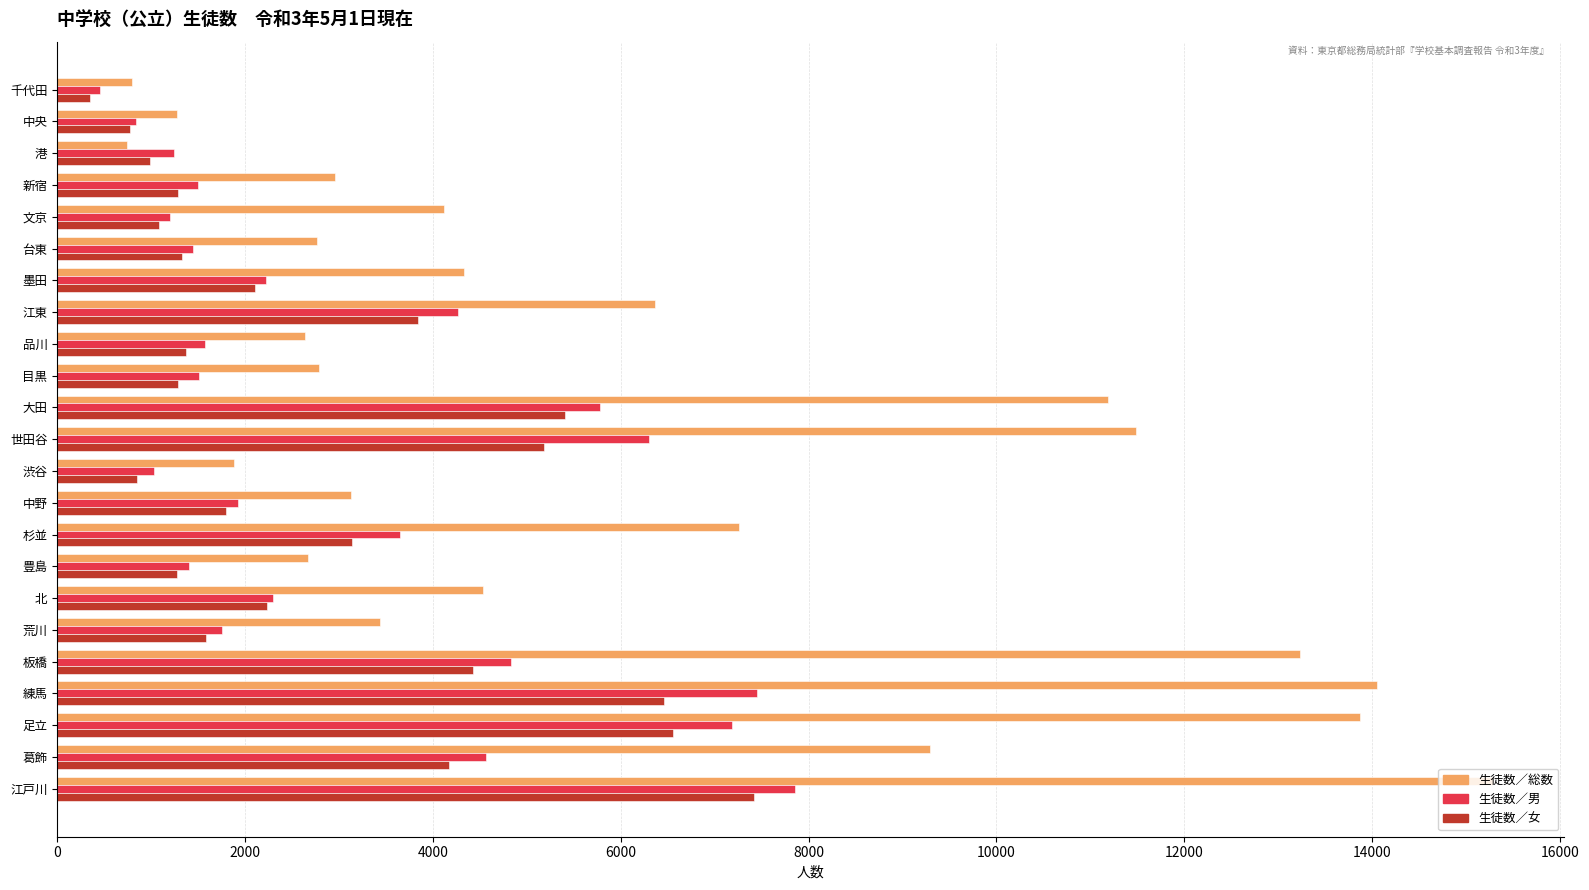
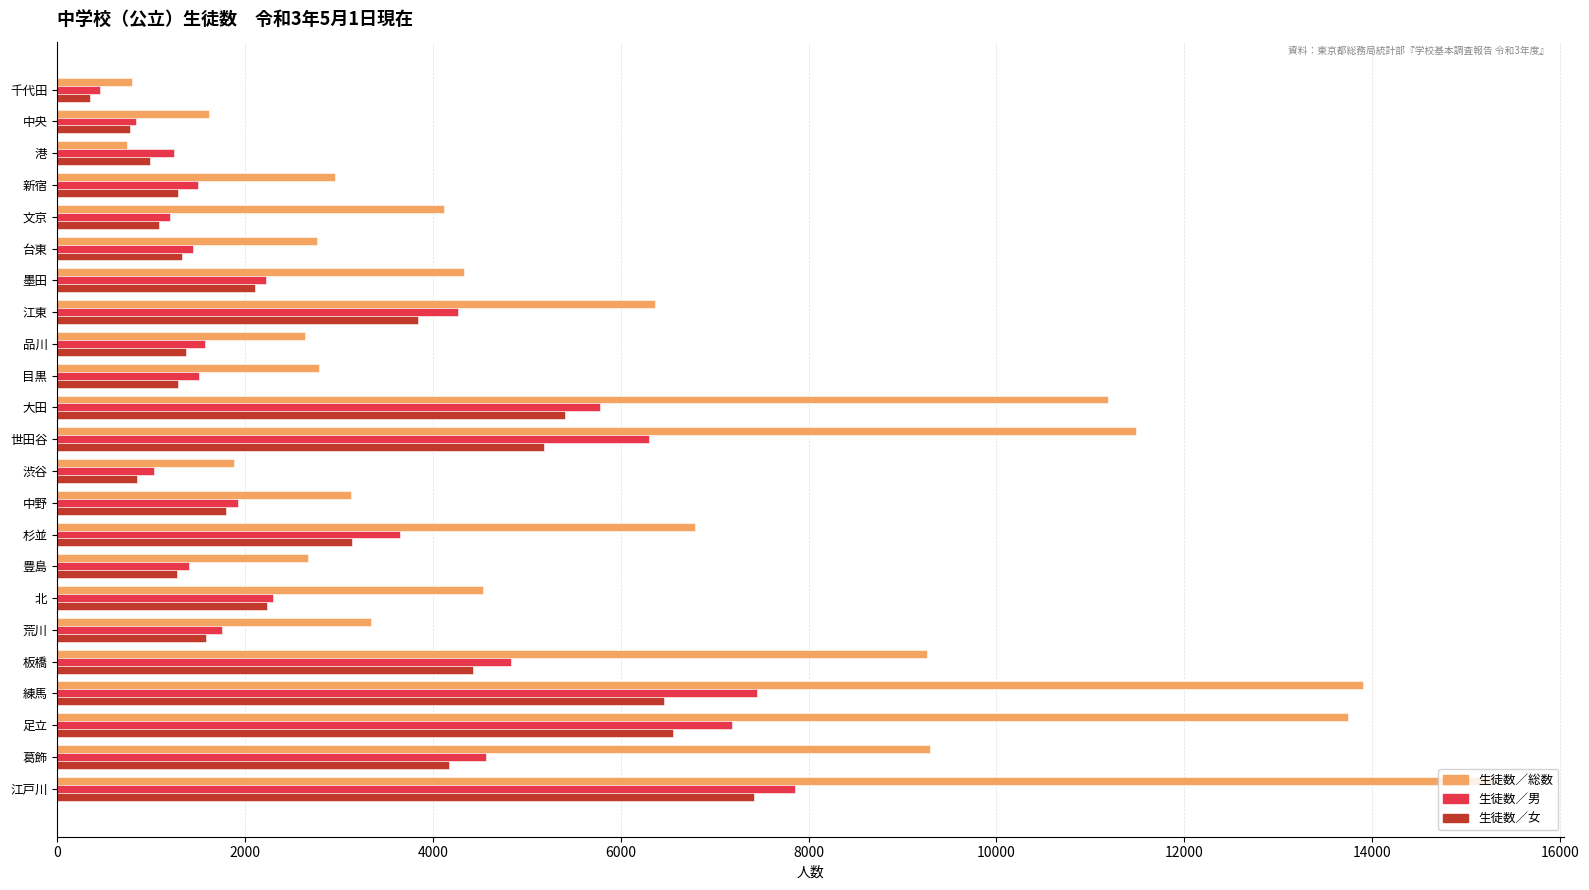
生徒数／総数, 中央: 1300 -> 1600
生徒数／総数, 杉並: 7300 -> 6800
生徒数／総数, 荒川: 3400 -> 3300
生徒数／総数, 板橋: 13200 -> 9300
生徒数／総数, 練馬: 14100 -> 13900
生徒数／総数, 足立: 13900 -> 13700
